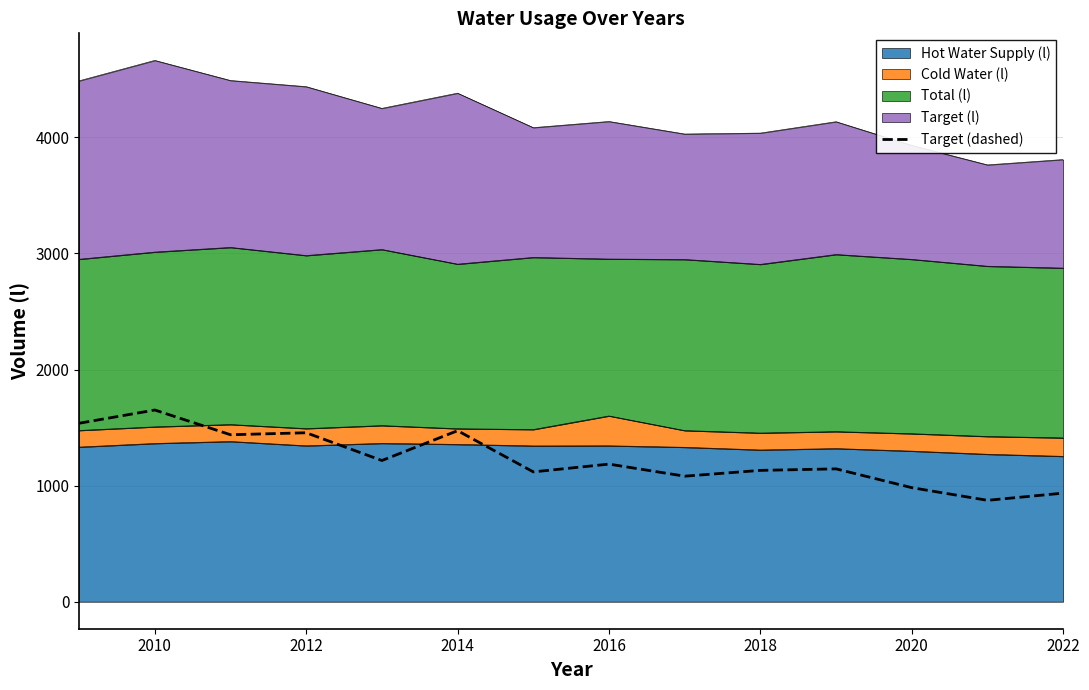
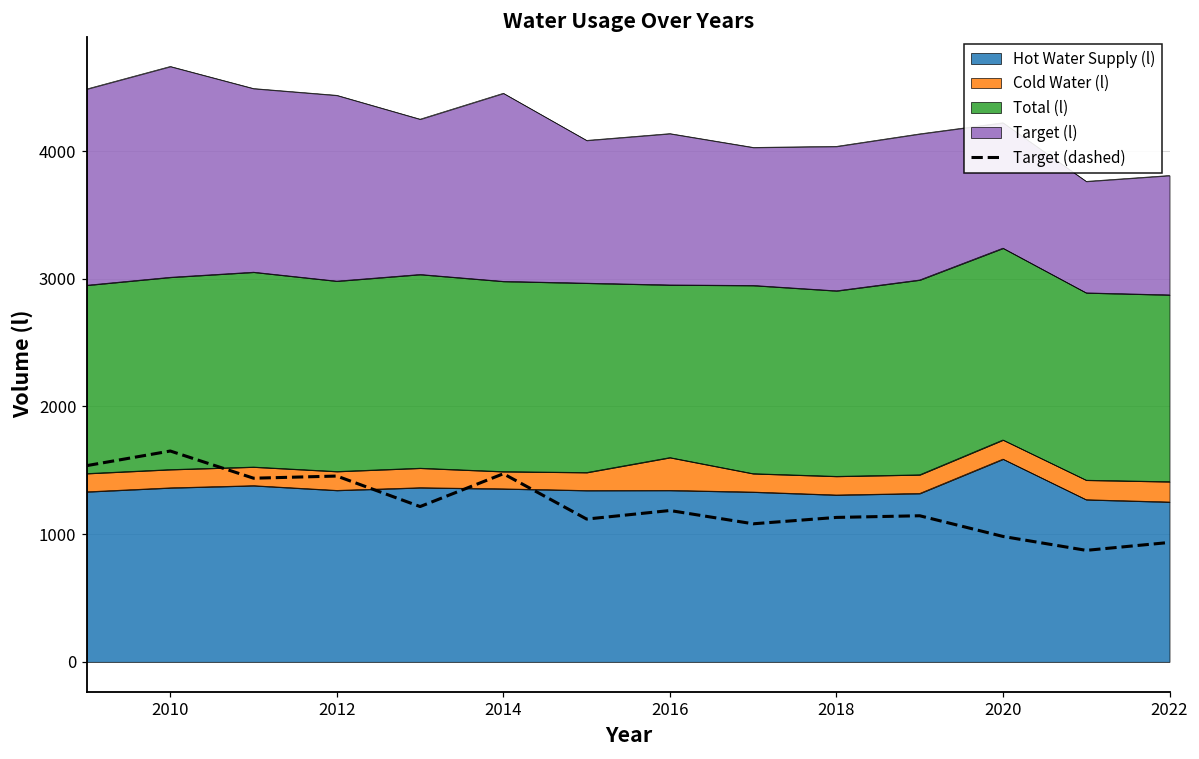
Total (l), 2014: 1420 -> 1490
Hot Water Supply (l), 2020: 1300 -> 1590
